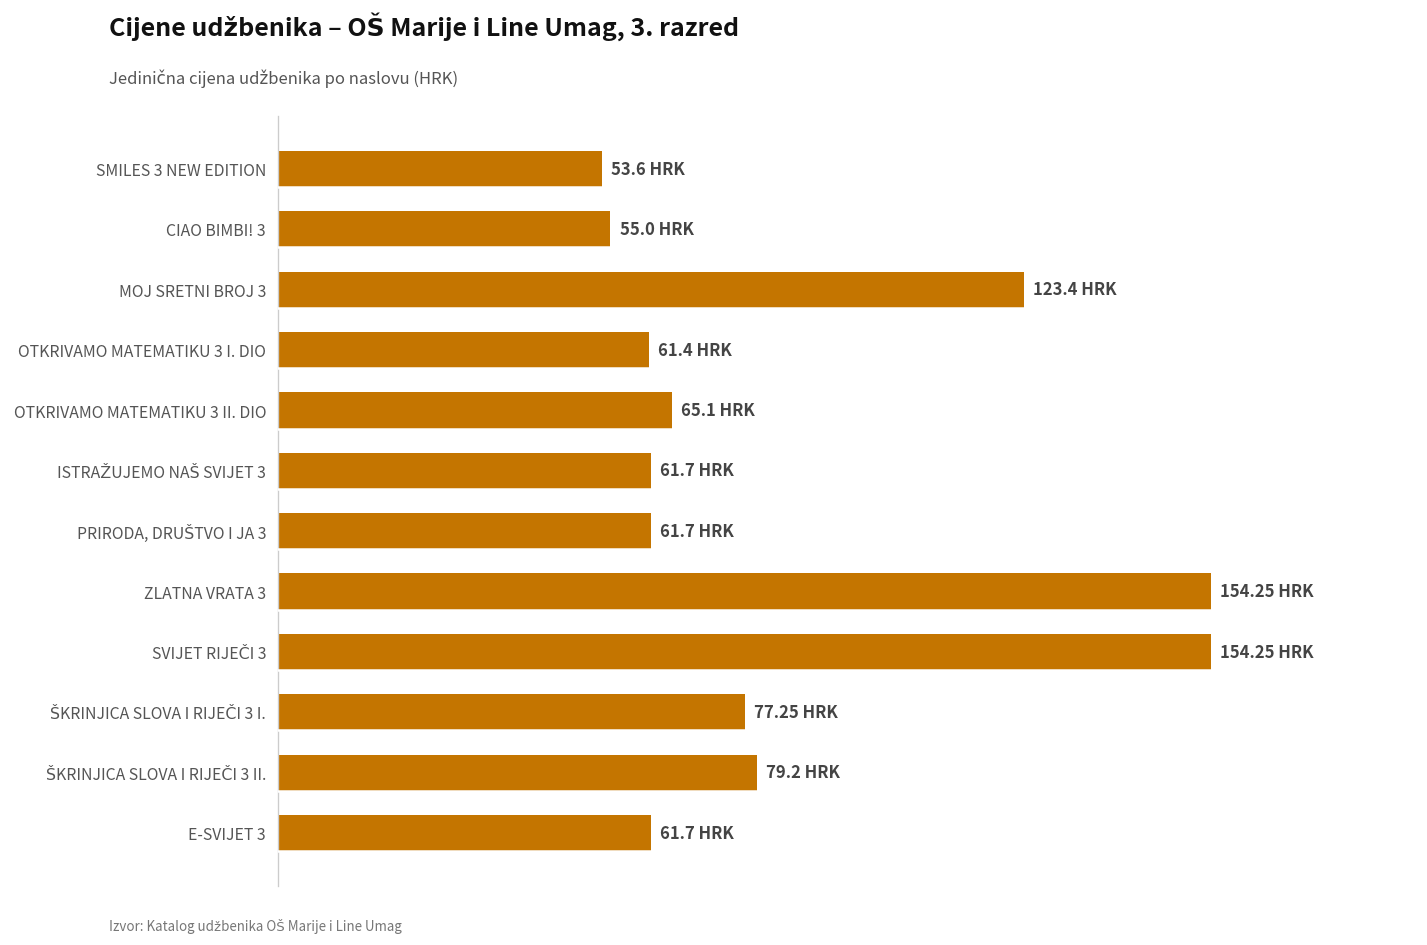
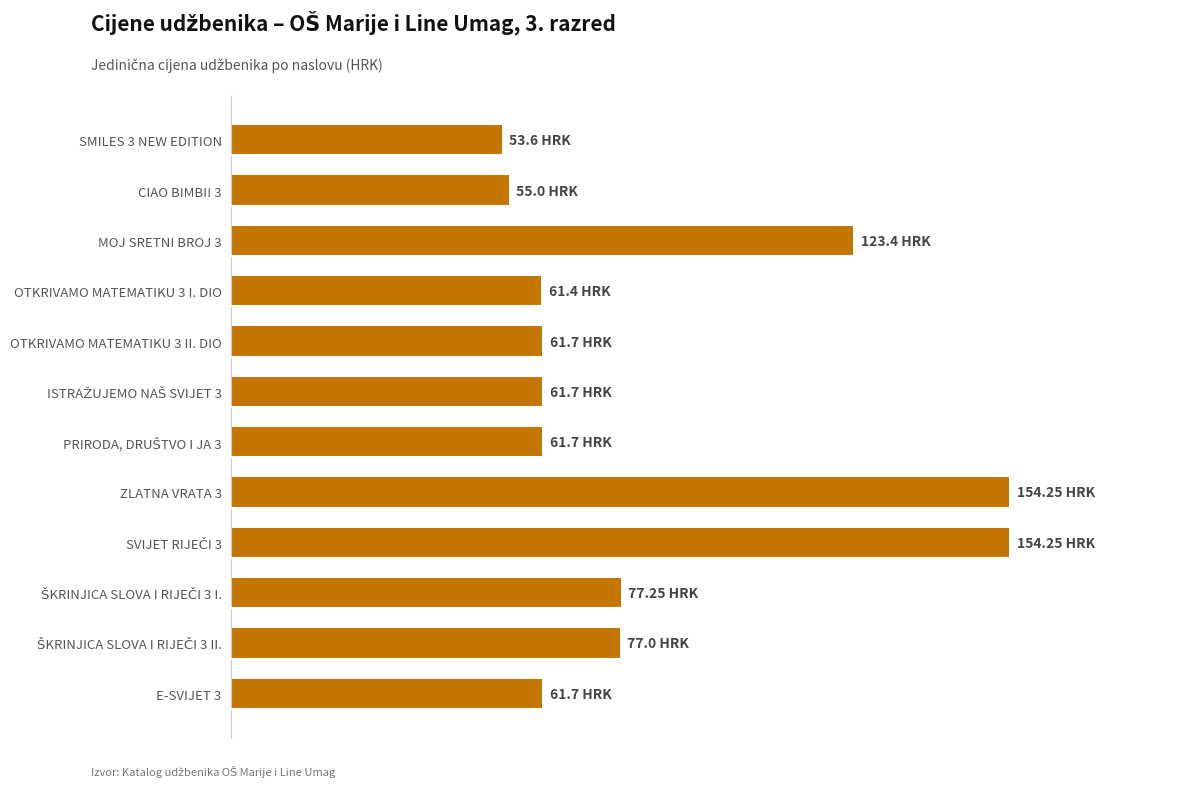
OTKRIVAMO MATEMATIKU 3 II. DIO: 65.1 -> 61.7
ŠKRINJICA SLOVA I RIJEČI 3 II.: 79.2 -> 77.0
